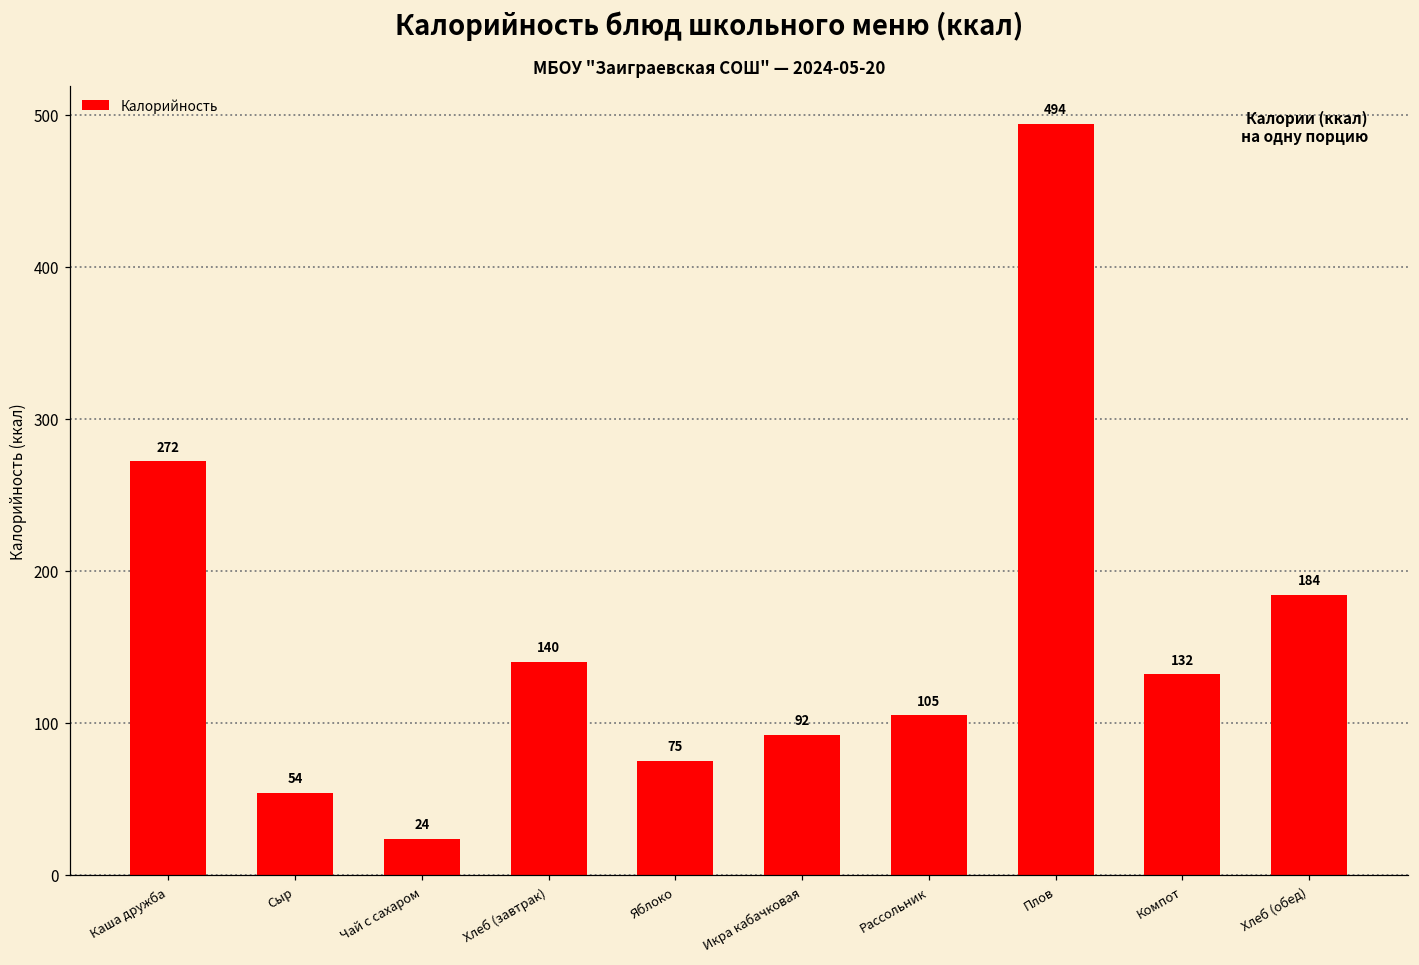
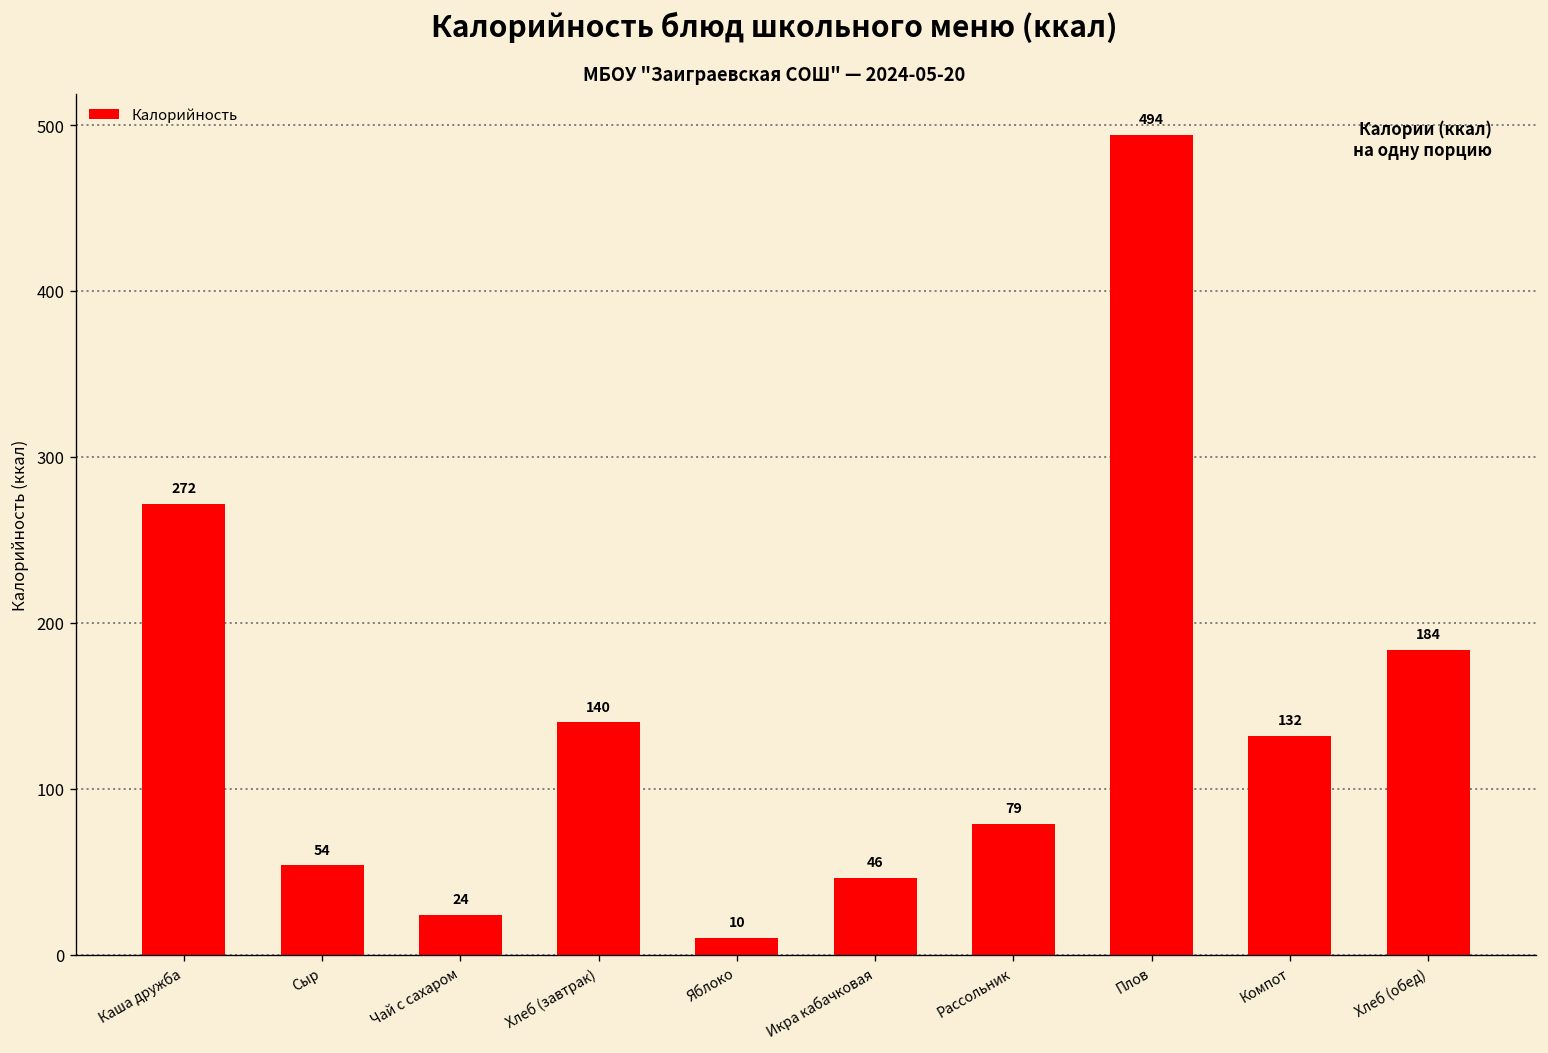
Яблоко: 75 -> 10
Икра кабачковая: 92 -> 46
Рассольник: 105 -> 79
